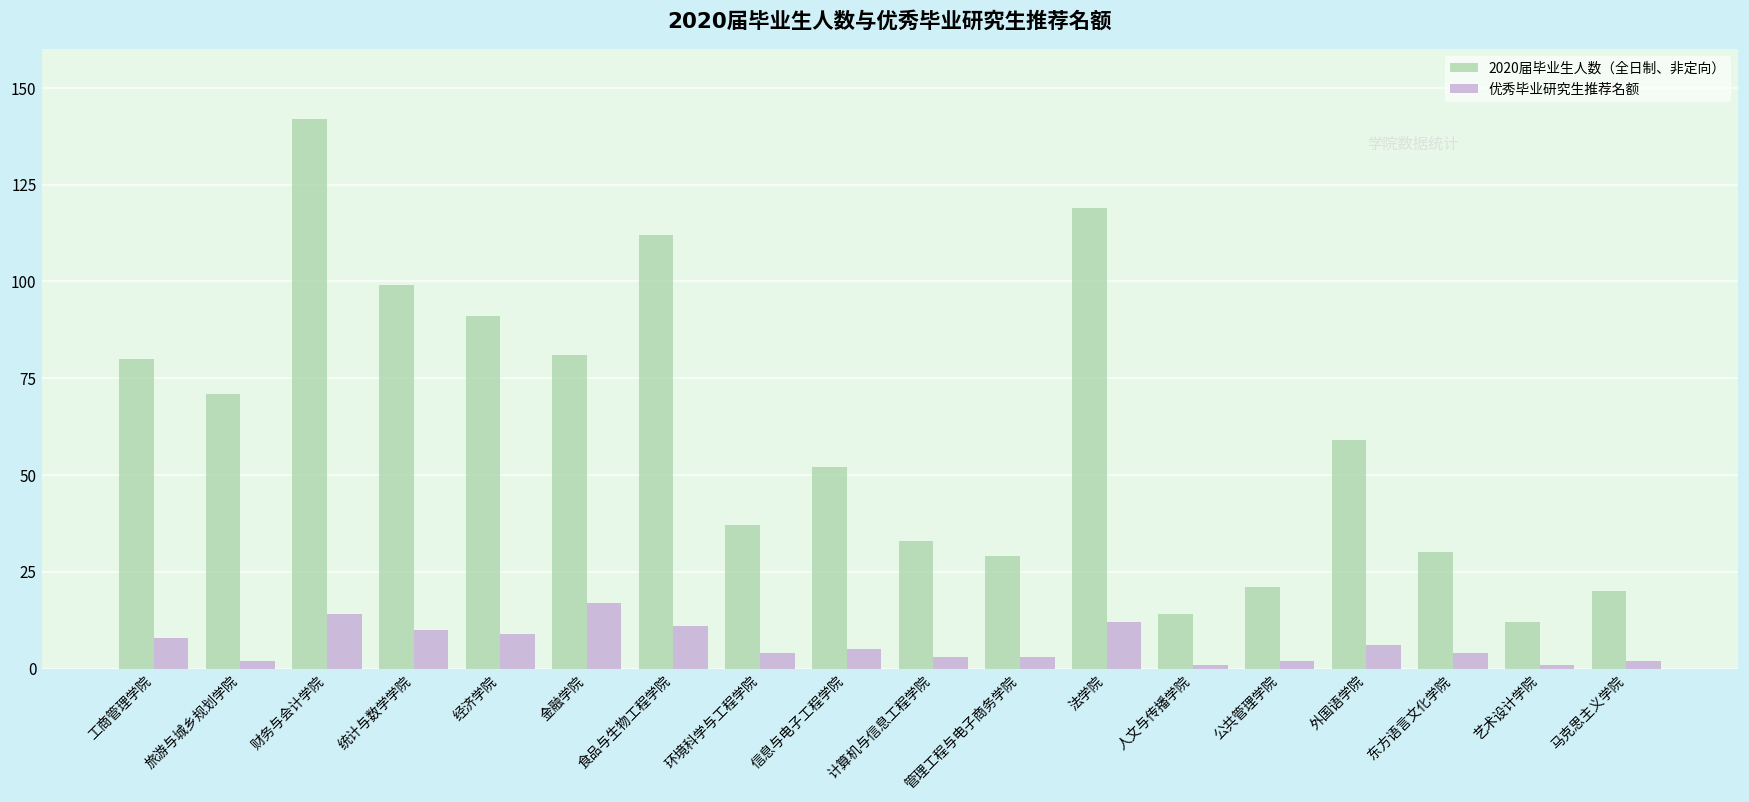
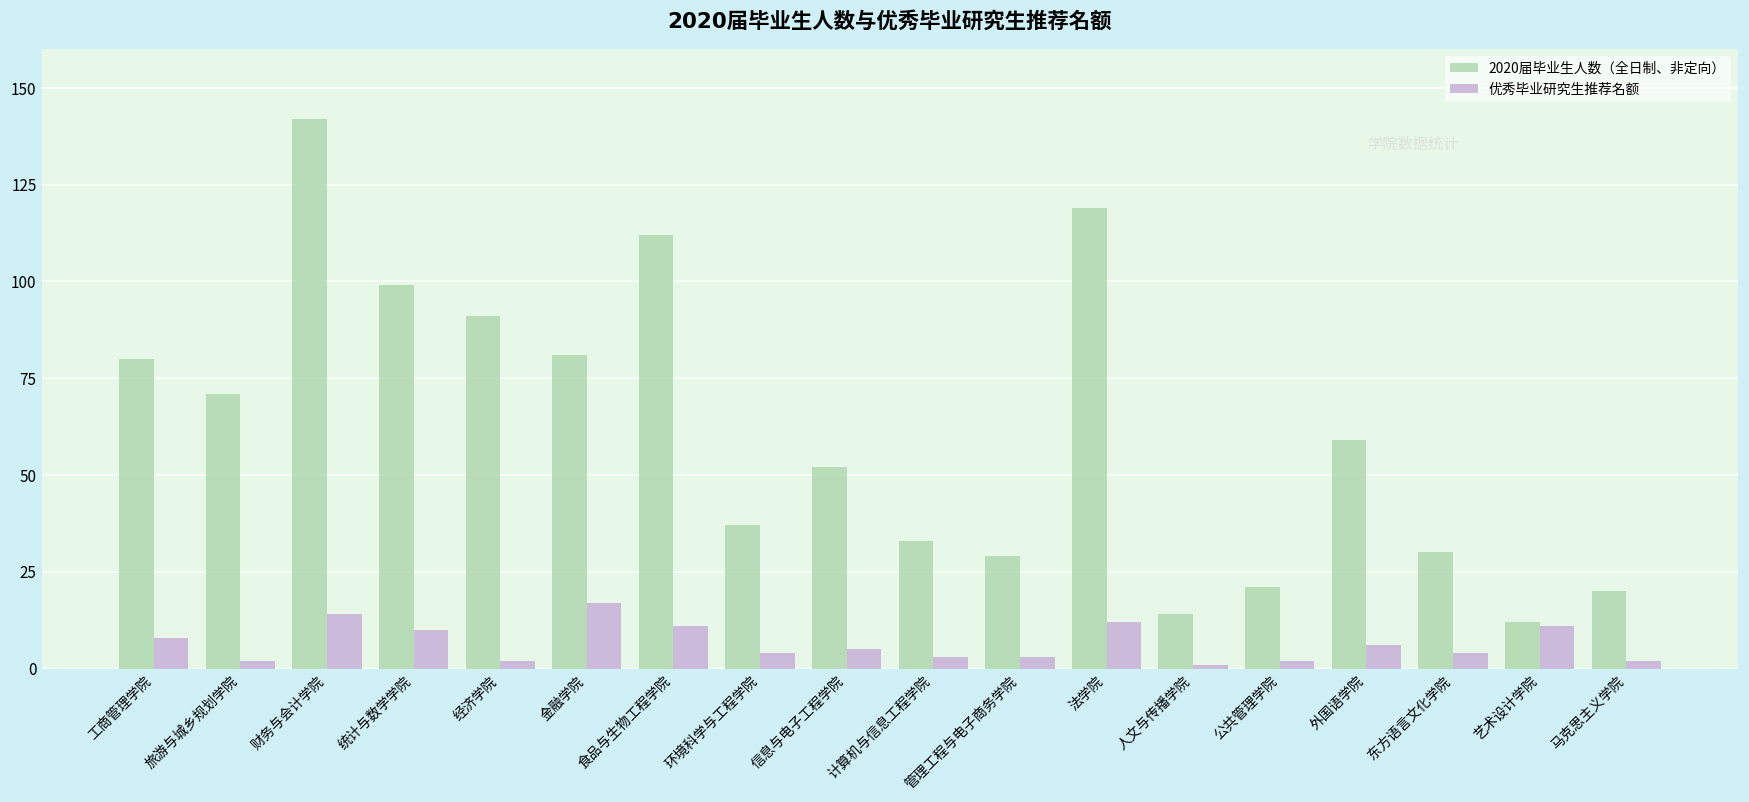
优秀毕业研究生推荐名额, 经济学院: 9 -> 2
优秀毕业研究生推荐名额, 艺术设计学院: 1 -> 11
